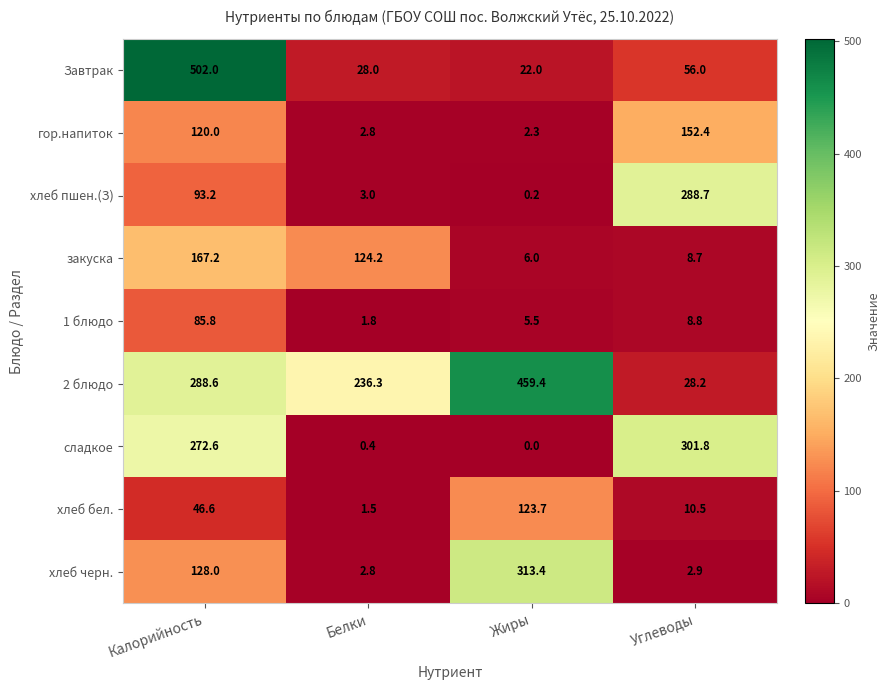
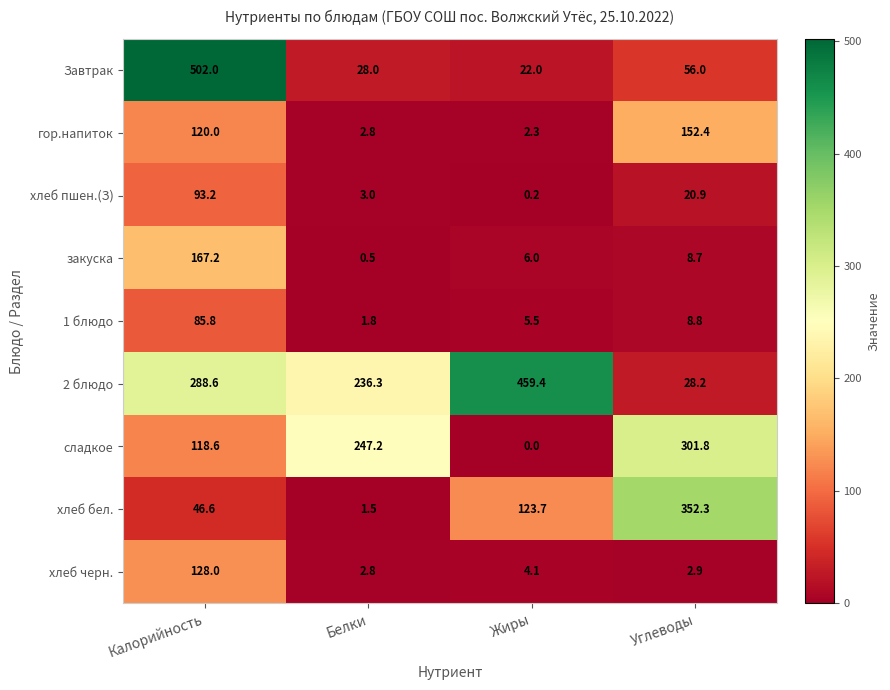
хлеб пшен.(З), Углеводы: 288.7 -> 20.9
закуска, Белки: 124.2 -> 0.5
сладкое, Калорийность: 272.6 -> 118.6
сладкое, Белки: 0.4 -> 247.2
хлеб бел., Углеводы: 10.5 -> 352.3
хлеб черн., Жиры: 313.4 -> 4.1
